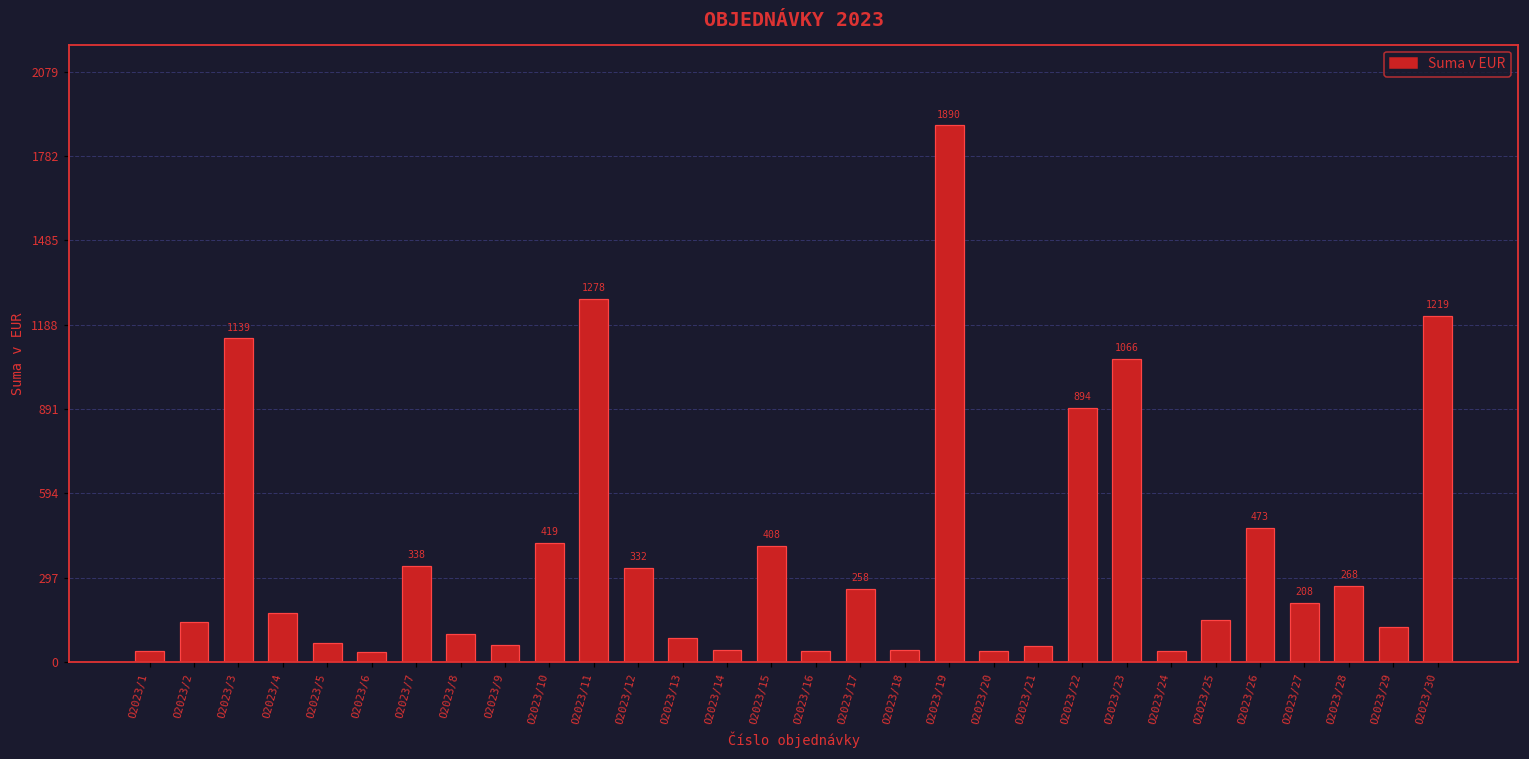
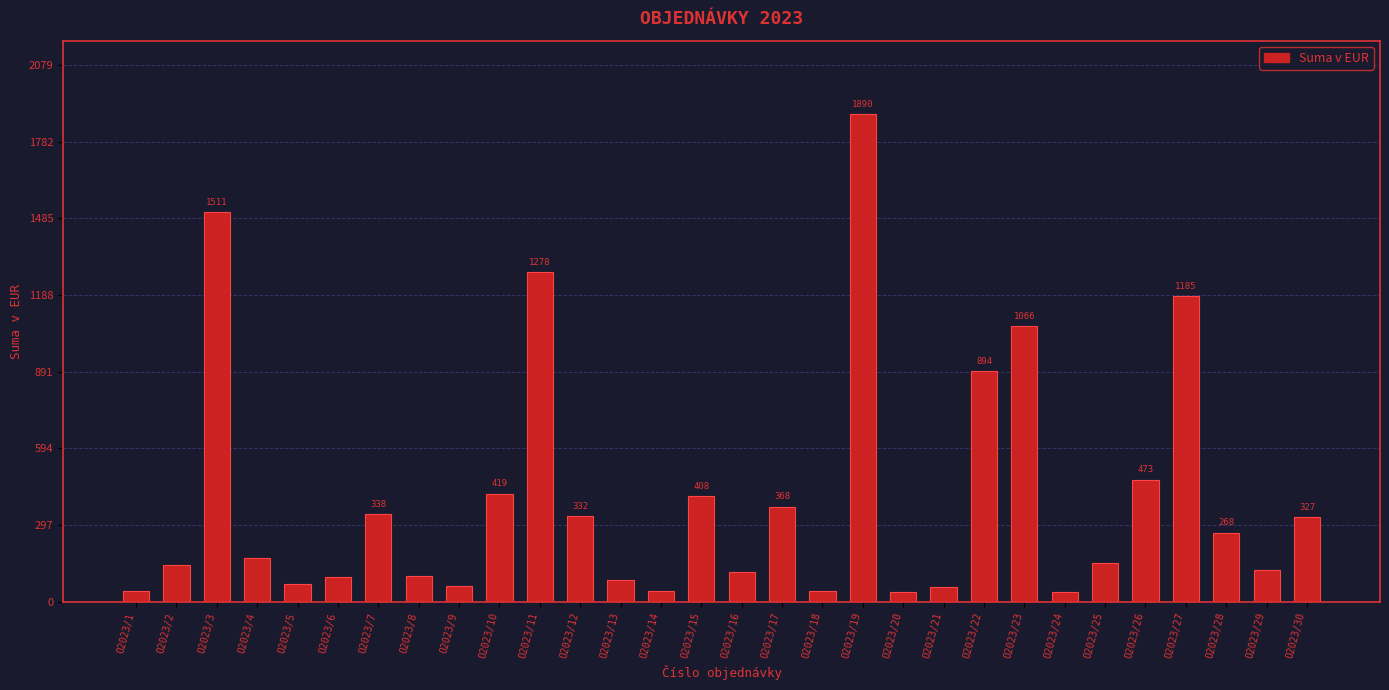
O2023/3: 1139 -> 1511
O2023/6: 40 -> 100
O2023/16: 40 -> 110
O2023/17: 258 -> 368
O2023/27: 208 -> 1185
O2023/30: 1219 -> 327
